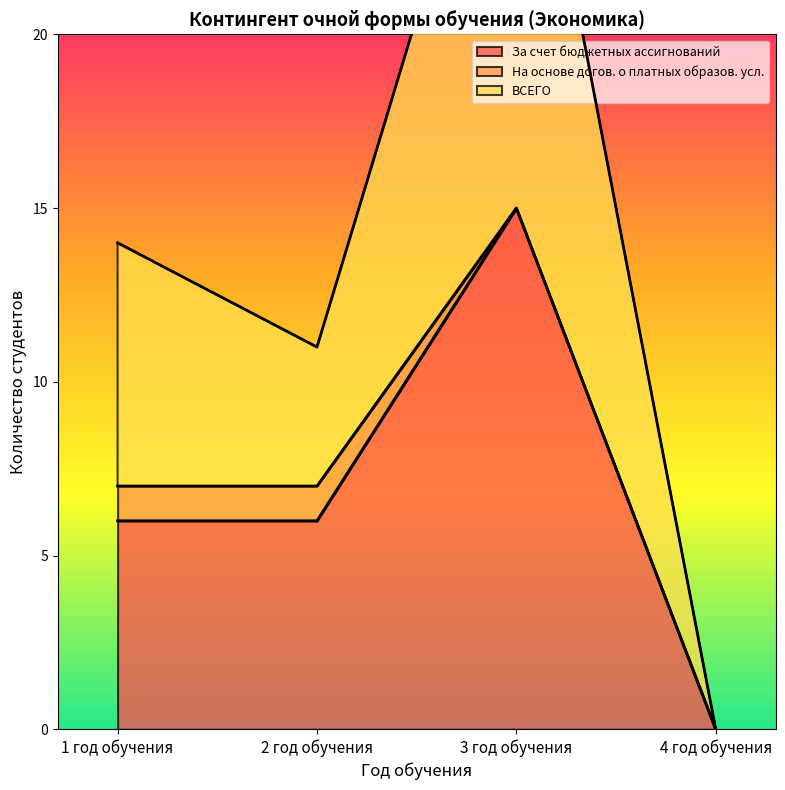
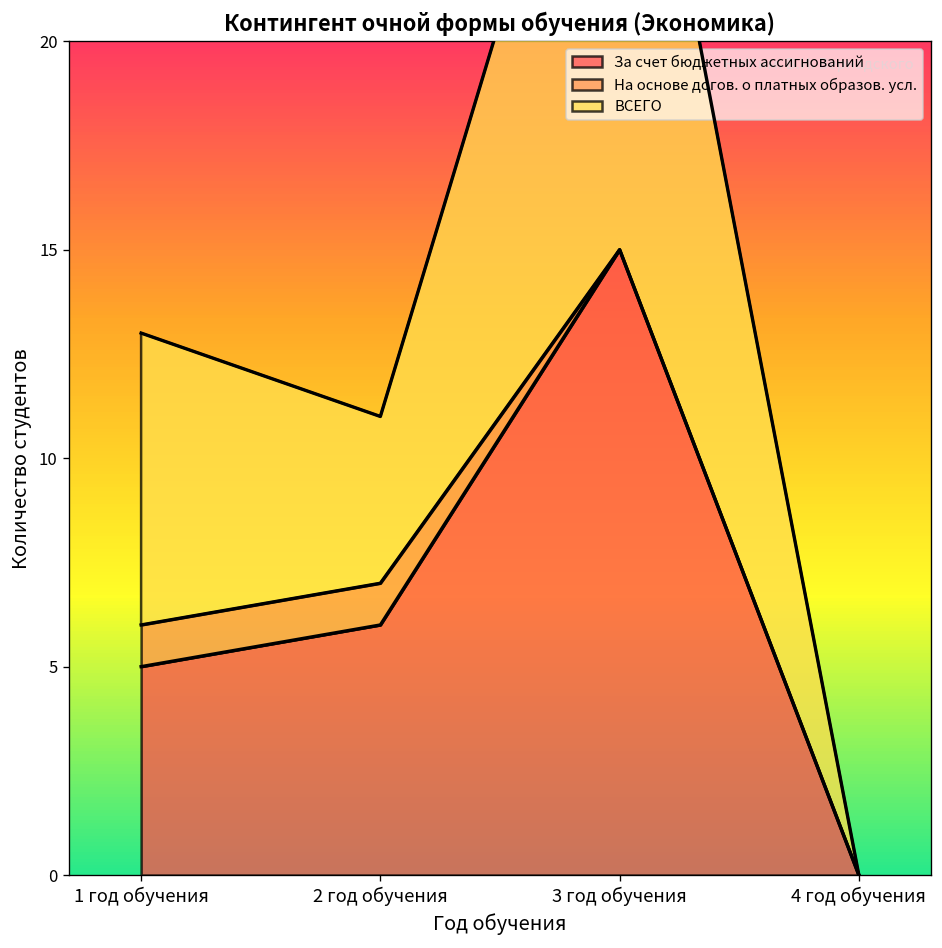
За счет бюджетных ассигнований, 1 год обучения: 6 -> 5
